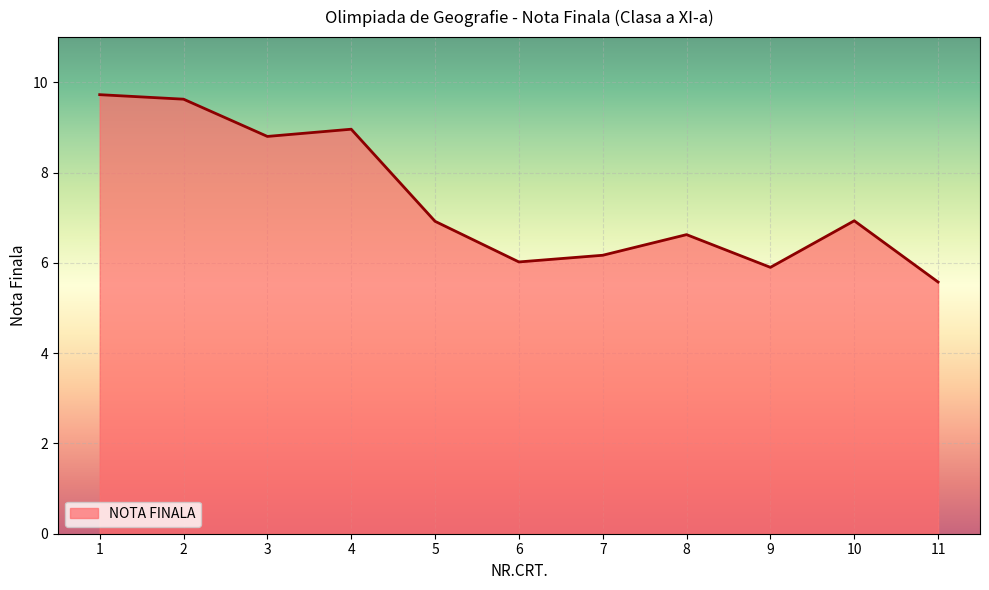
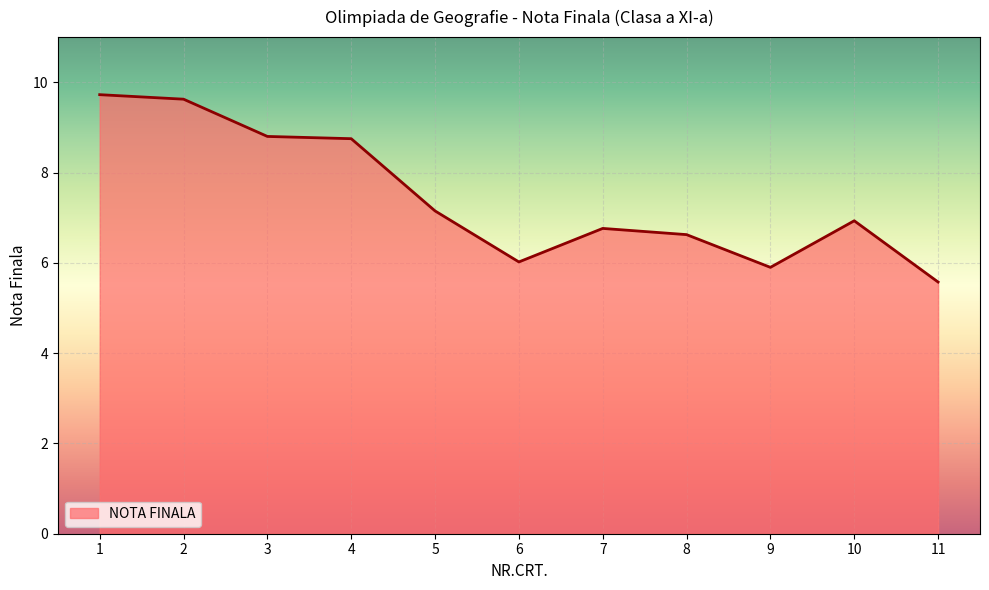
4: 9.0 -> 8.8
5: 6.9 -> 7.2
7: 6.2 -> 6.8
